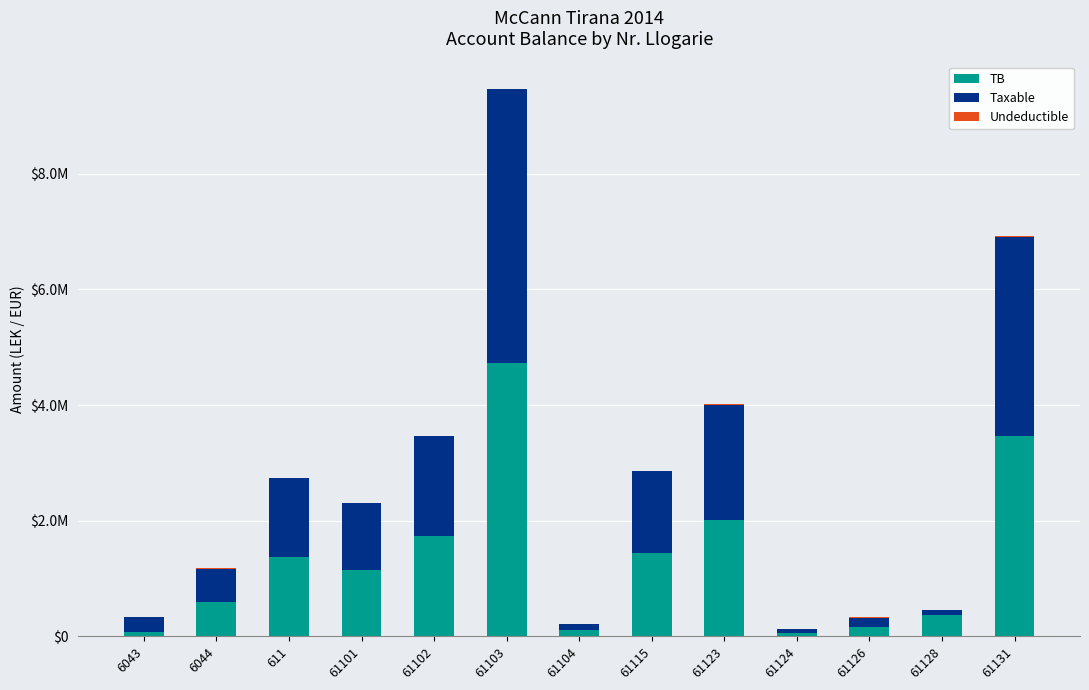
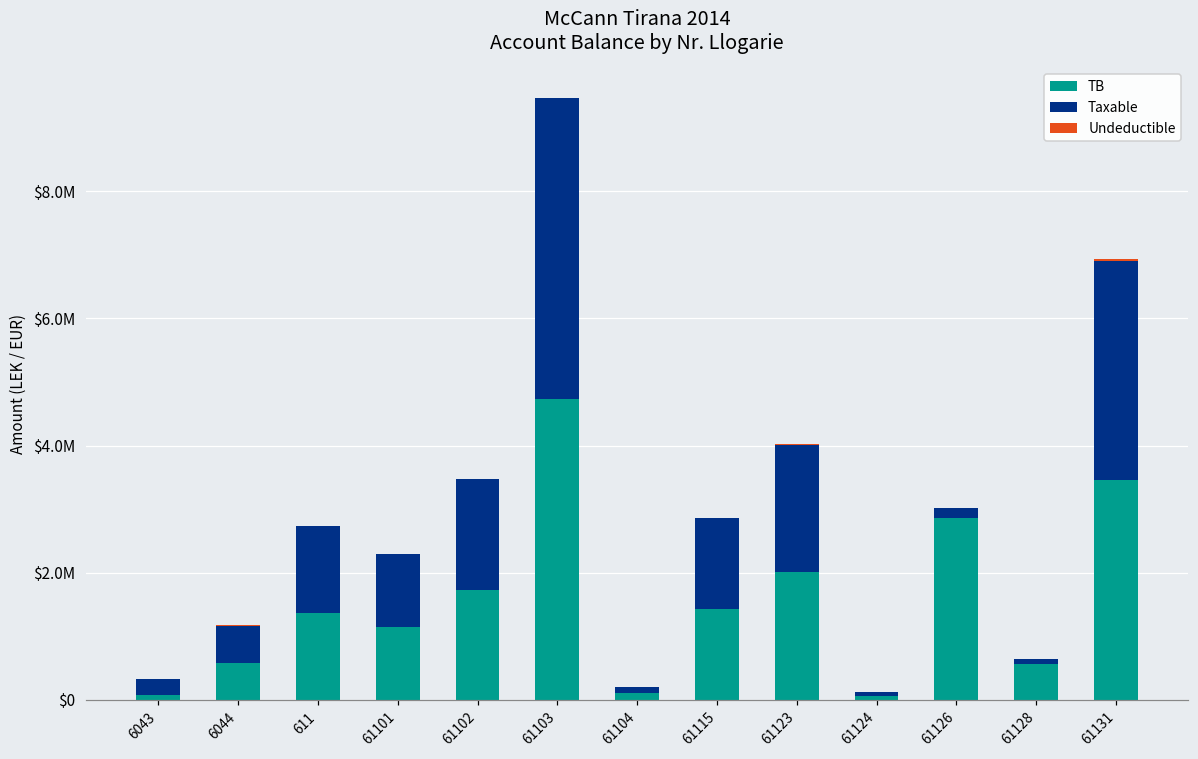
TB, 61126: $200000 -> $2900000
TB, 61128: $400000 -> $600000
